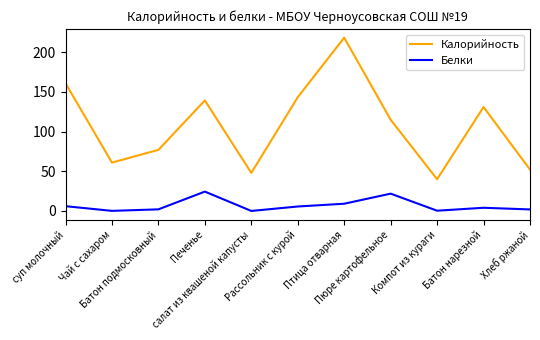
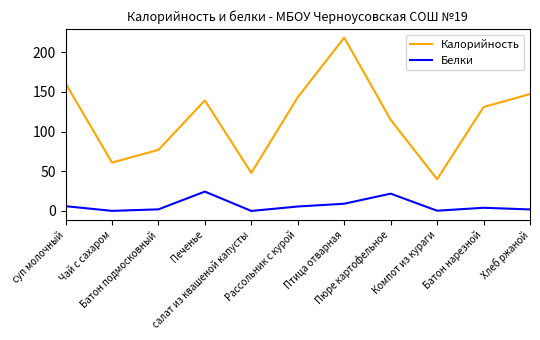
Калорийность, Хлеб ржаной: 50 -> 150
